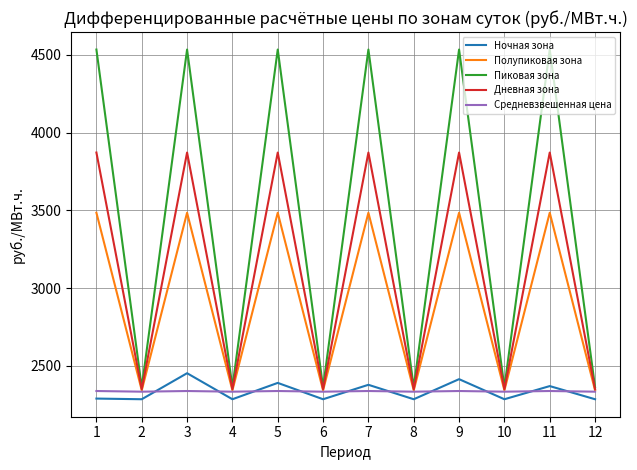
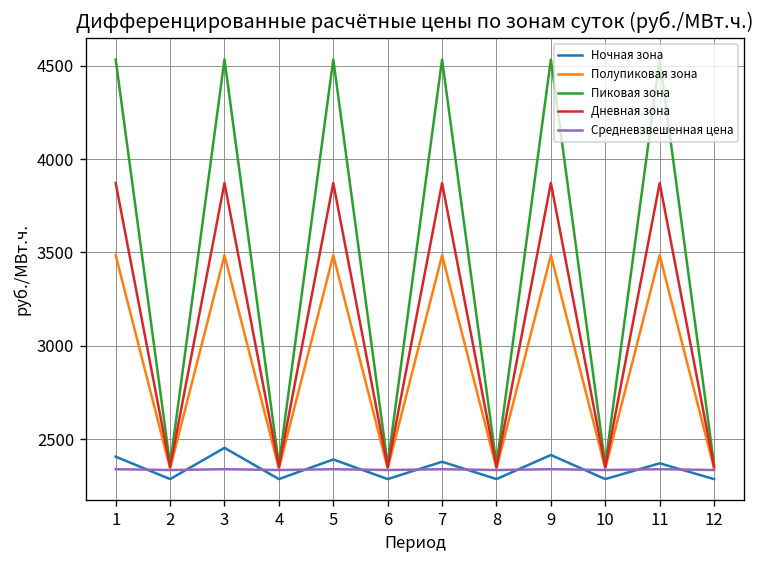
Ночная зона, 1: 2290 -> 2410
